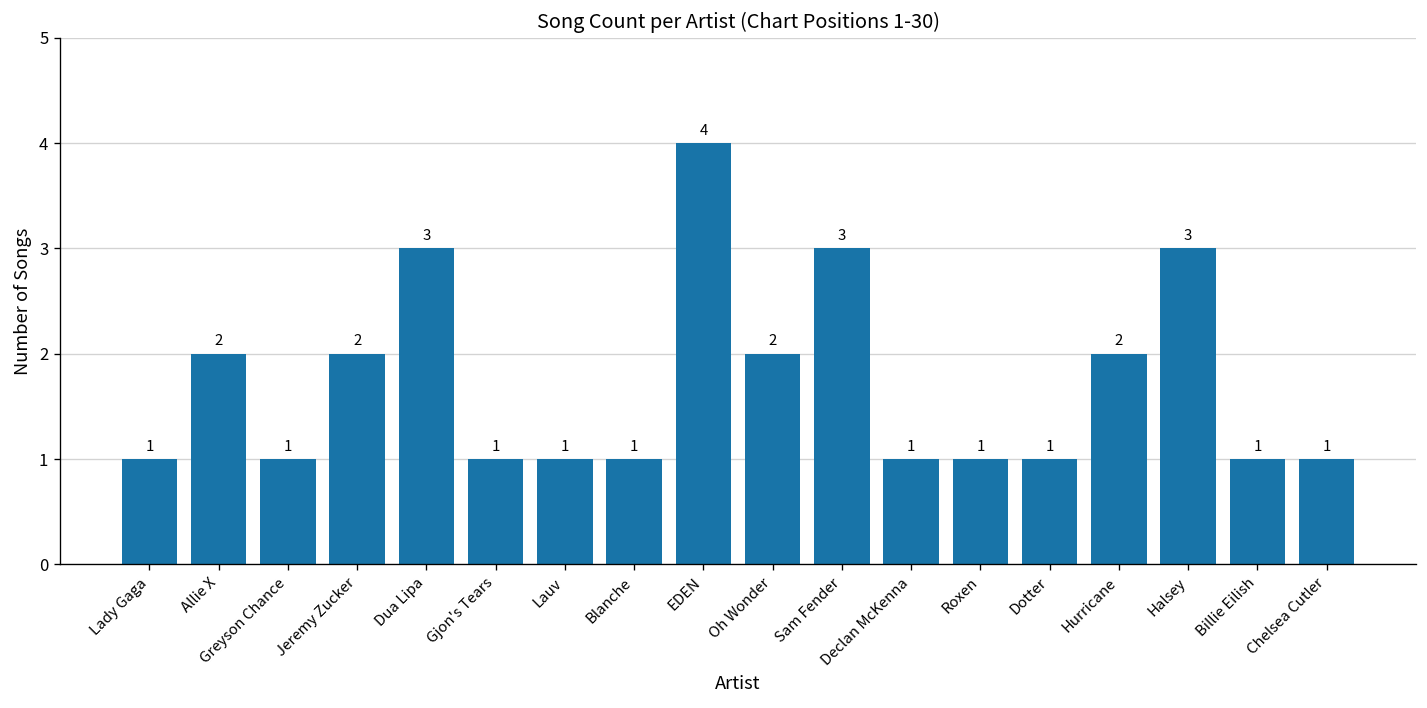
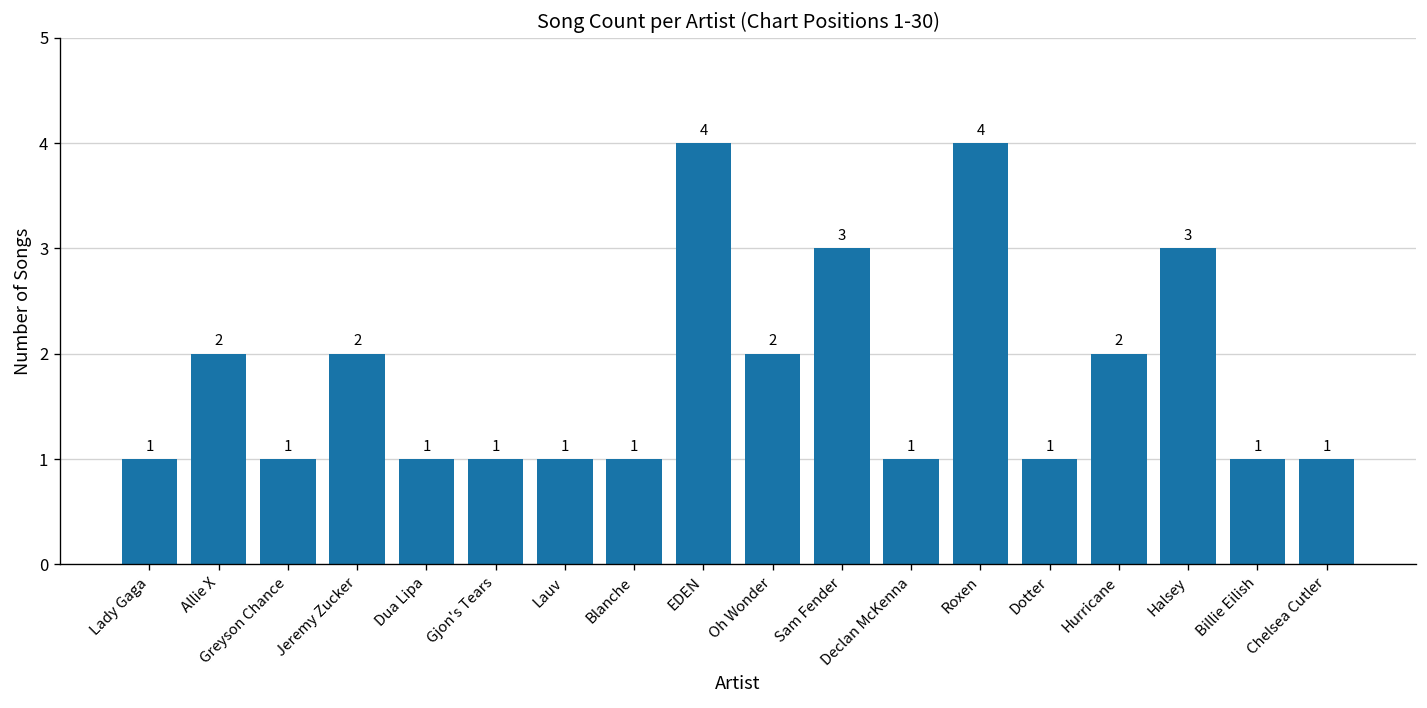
Dua Lipa: 3 -> 1
Roxen: 1 -> 4
